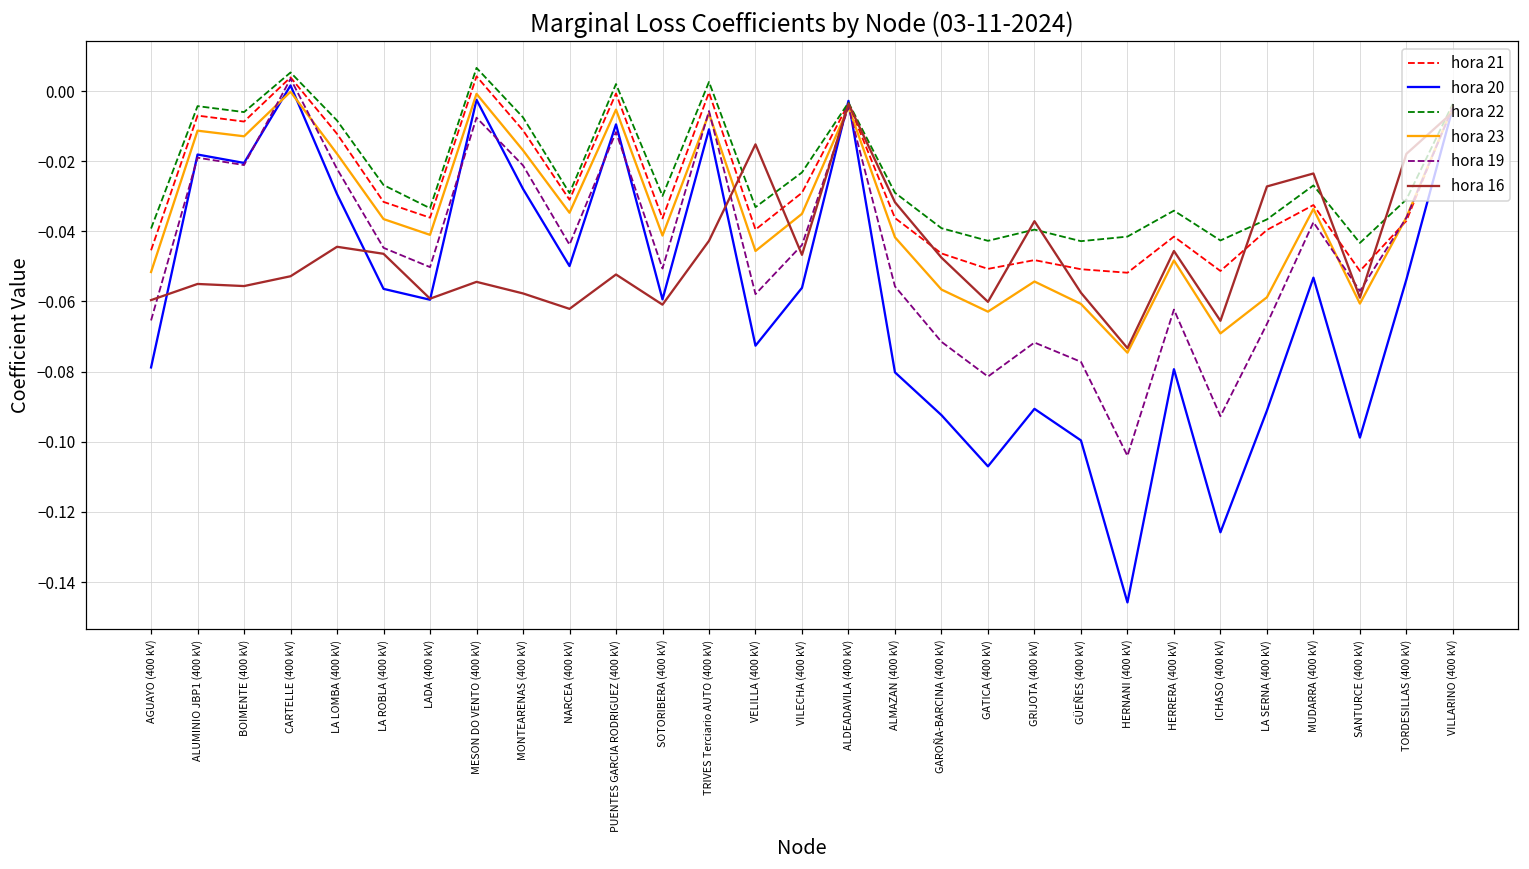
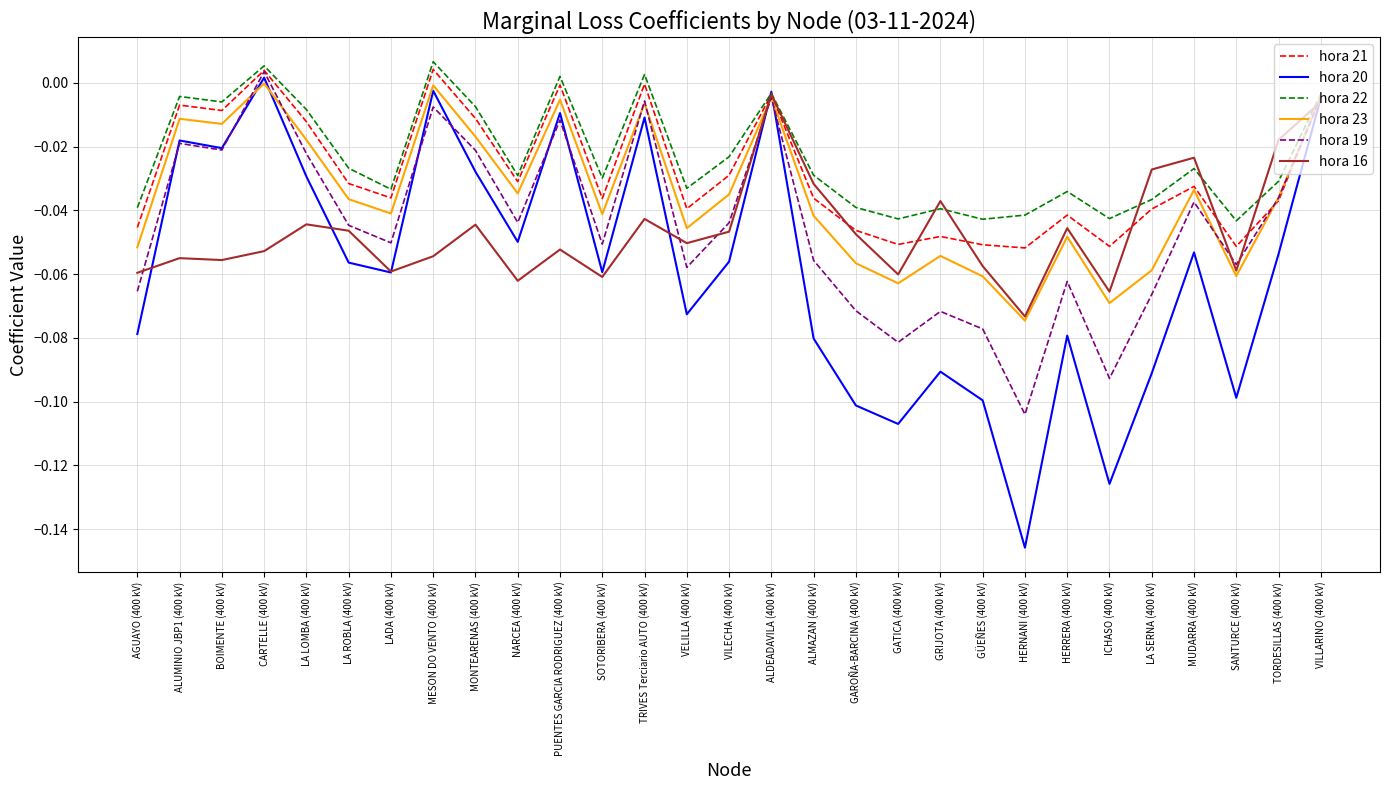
hora 16, MONTEARENAS (400 kV): -0.058 -> -0.045
hora 16, VELILLA (400 kV): -0.015 -> -0.050
hora 20, GAROÑA-BARCINA (400 kV): -0.092 -> -0.101
